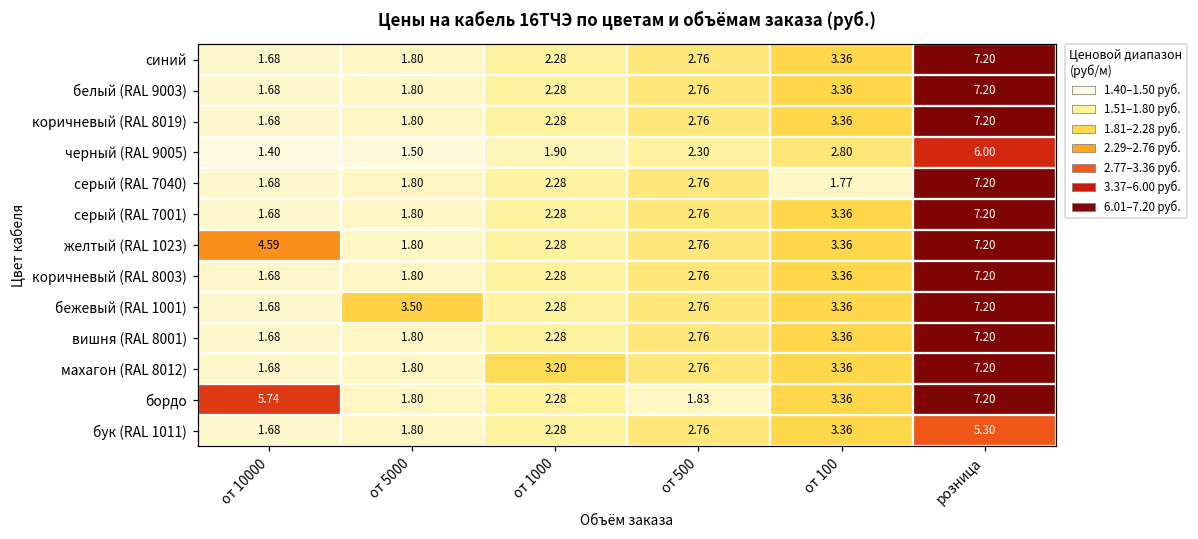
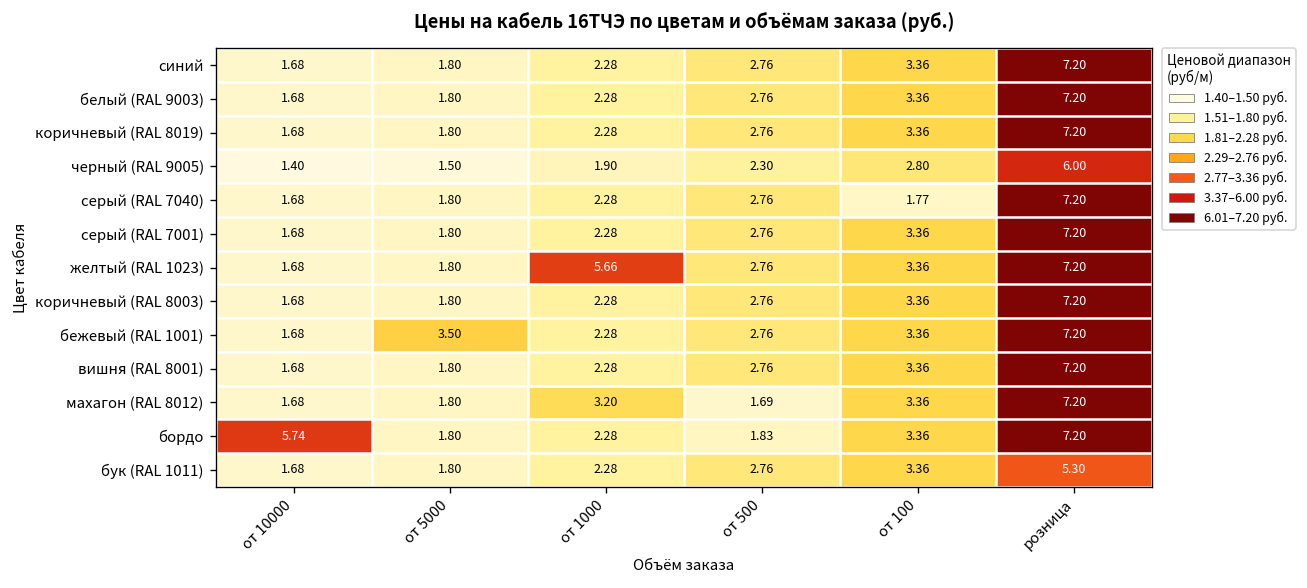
желтый (RAL 1023), от 10000: 4.59 -> 1.68
желтый (RAL 1023), от 1000: 2.28 -> 5.66
махагон (RAL 8012), от 500: 2.76 -> 1.69
